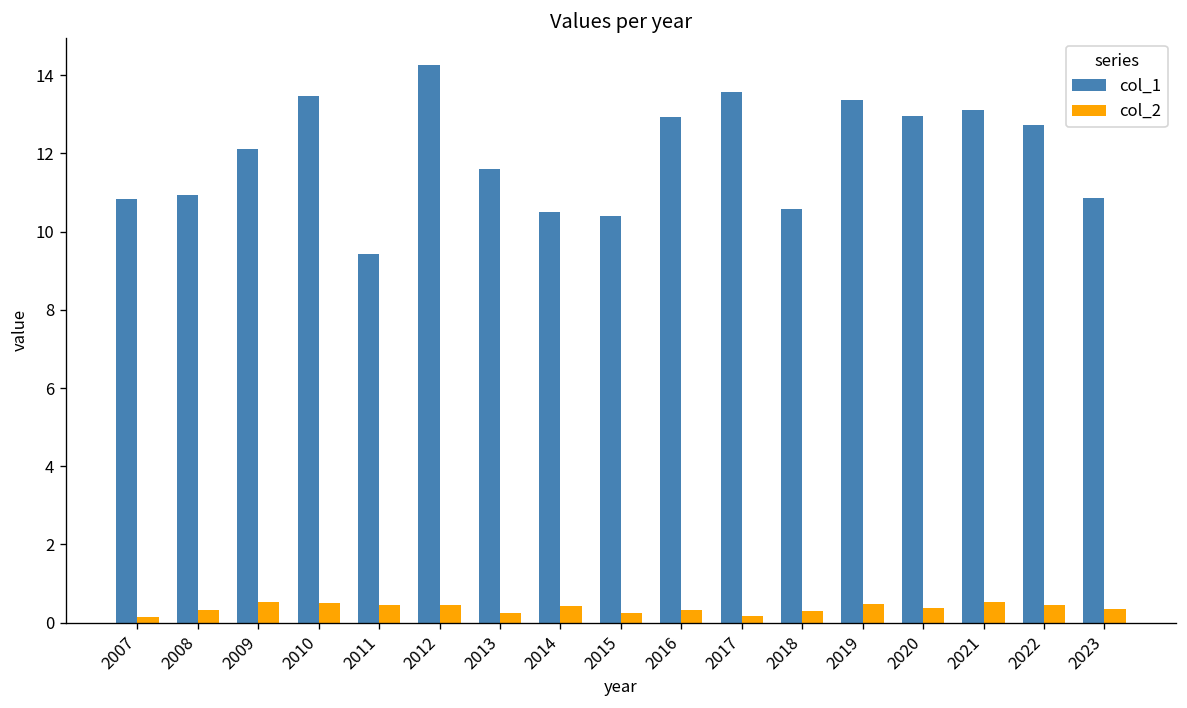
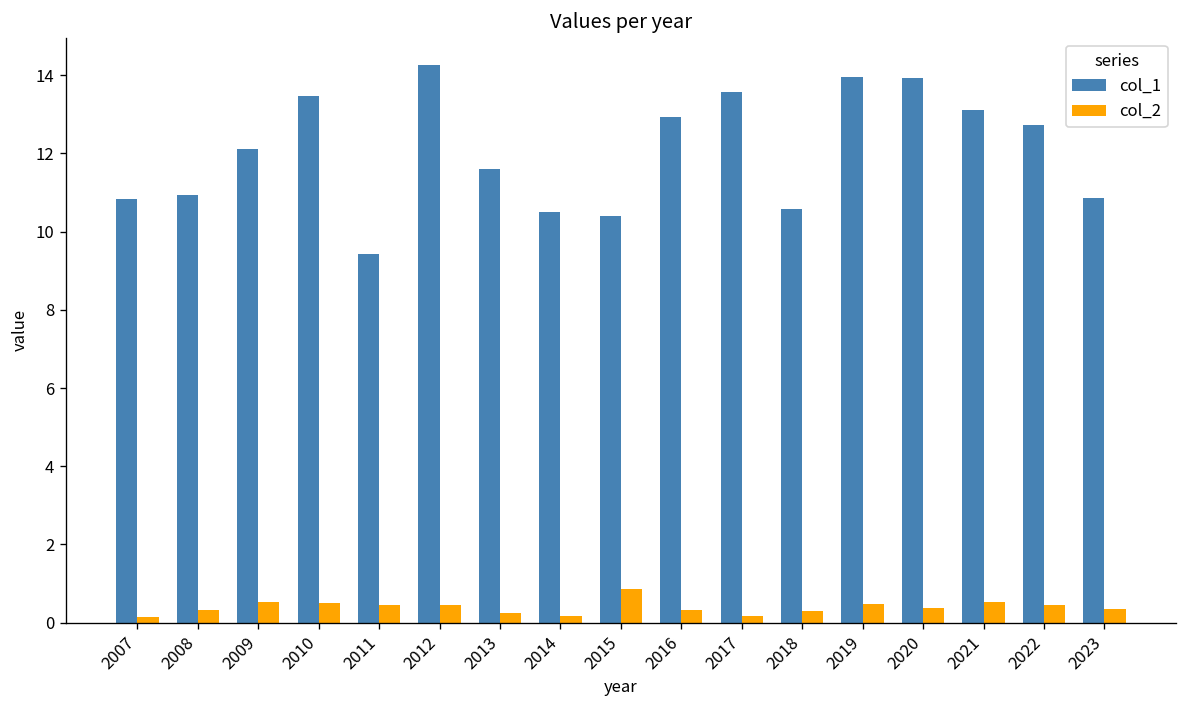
col_2, 2014: 0.4 -> 0.2
col_2, 2015: 0.2 -> 0.9
col_1, 2019: 13.4 -> 14.0
col_1, 2020: 13.0 -> 13.9
